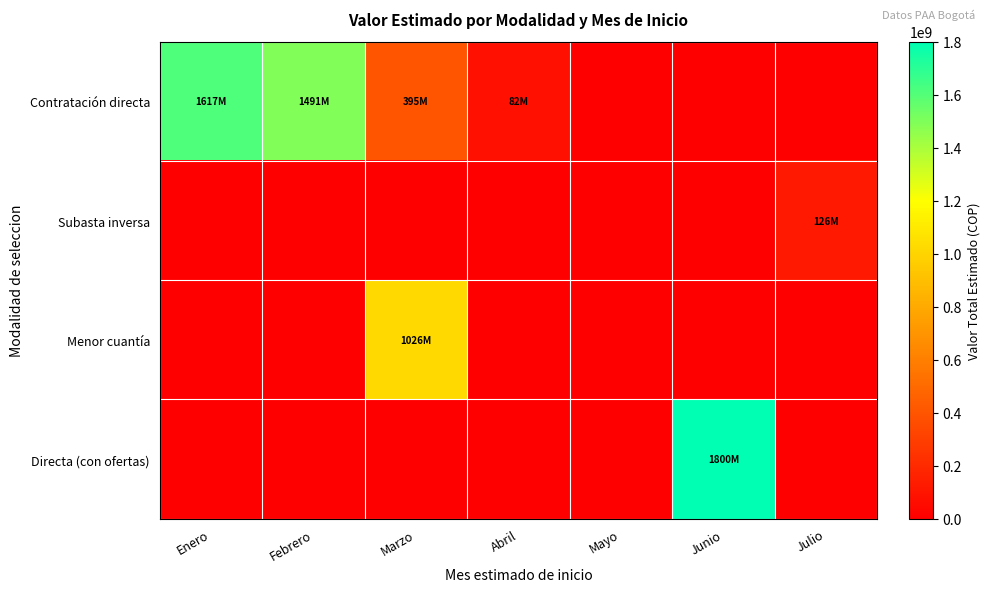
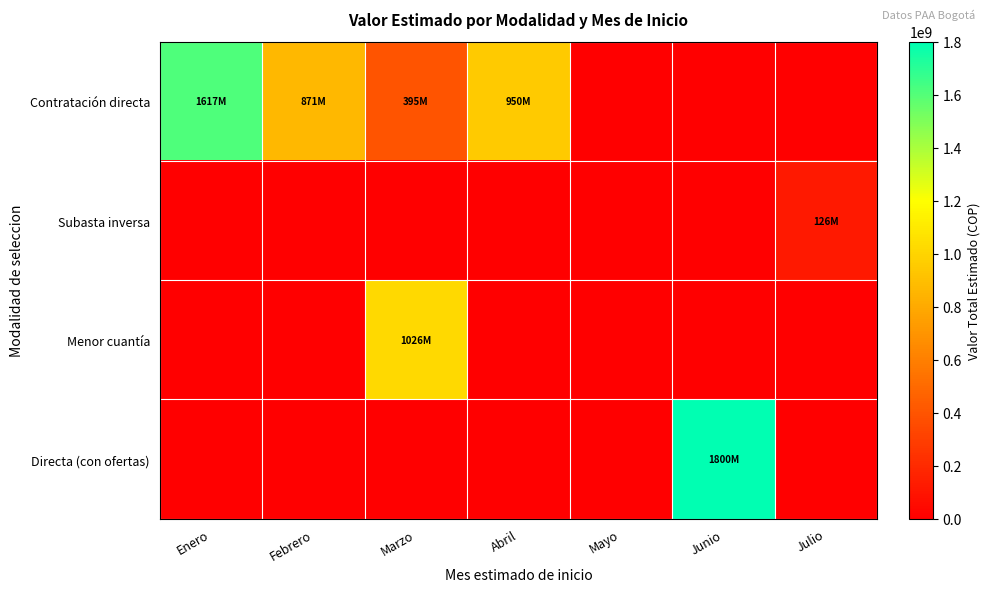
Contratación directa, Febrero: 1491M -> 871M
Contratación directa, Abril: 82M -> 950M
